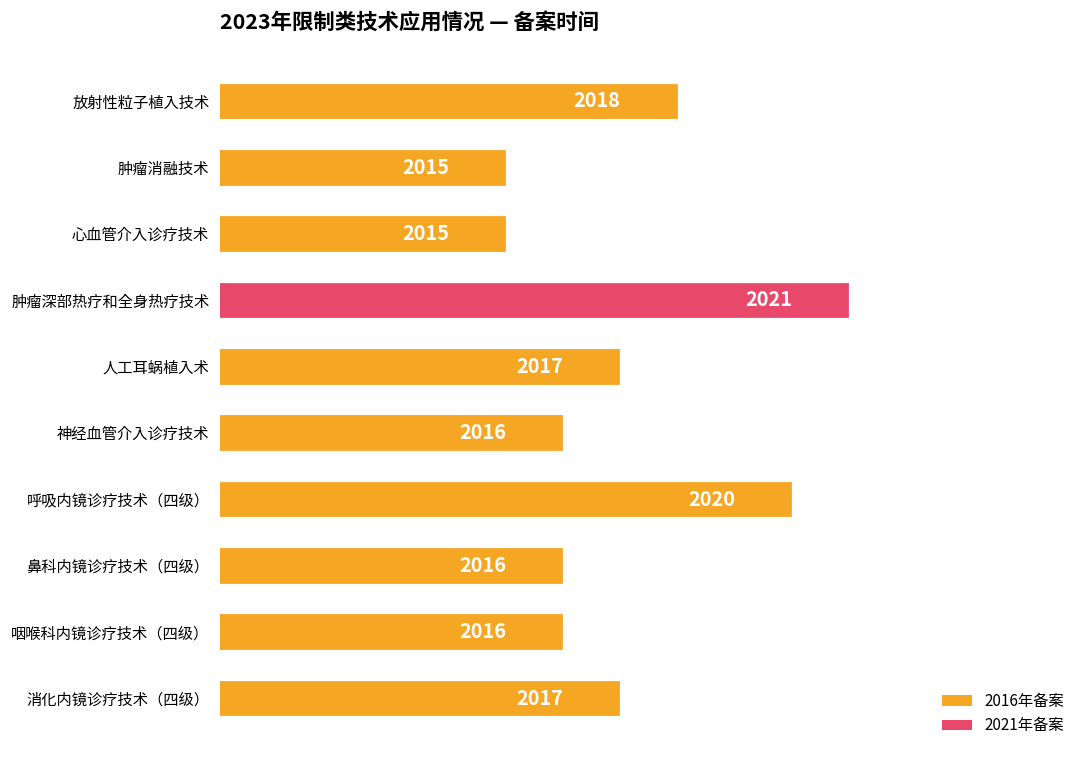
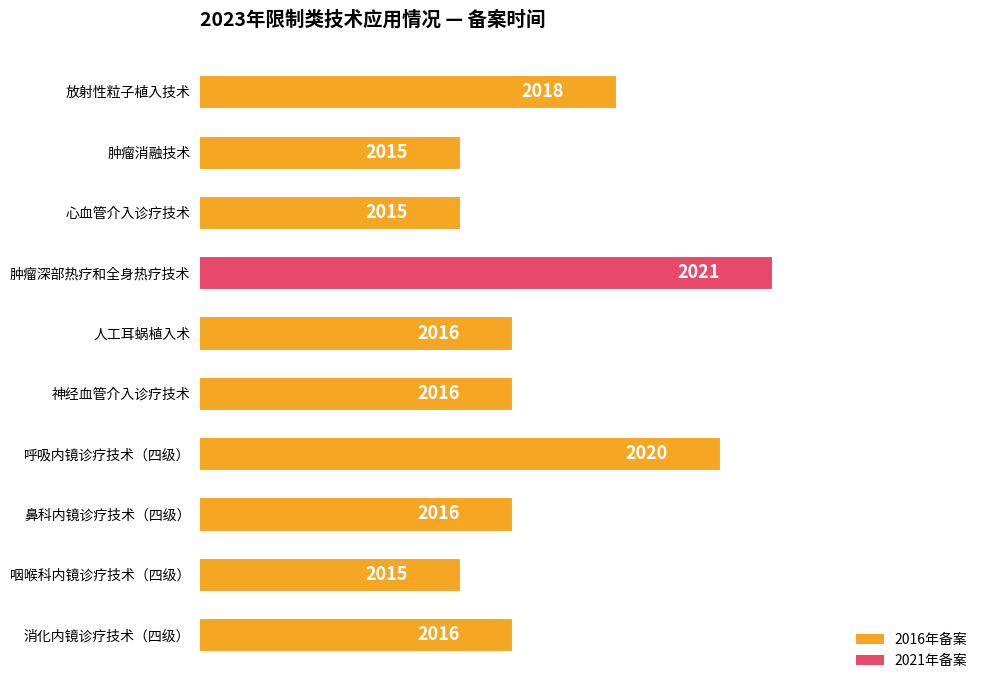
人工耳蜗植入术: 2017 -> 2016
咽喉科内镜诊疗技术（四级）: 2016 -> 2015
消化内镜诊疗技术（四级）: 2017 -> 2016
